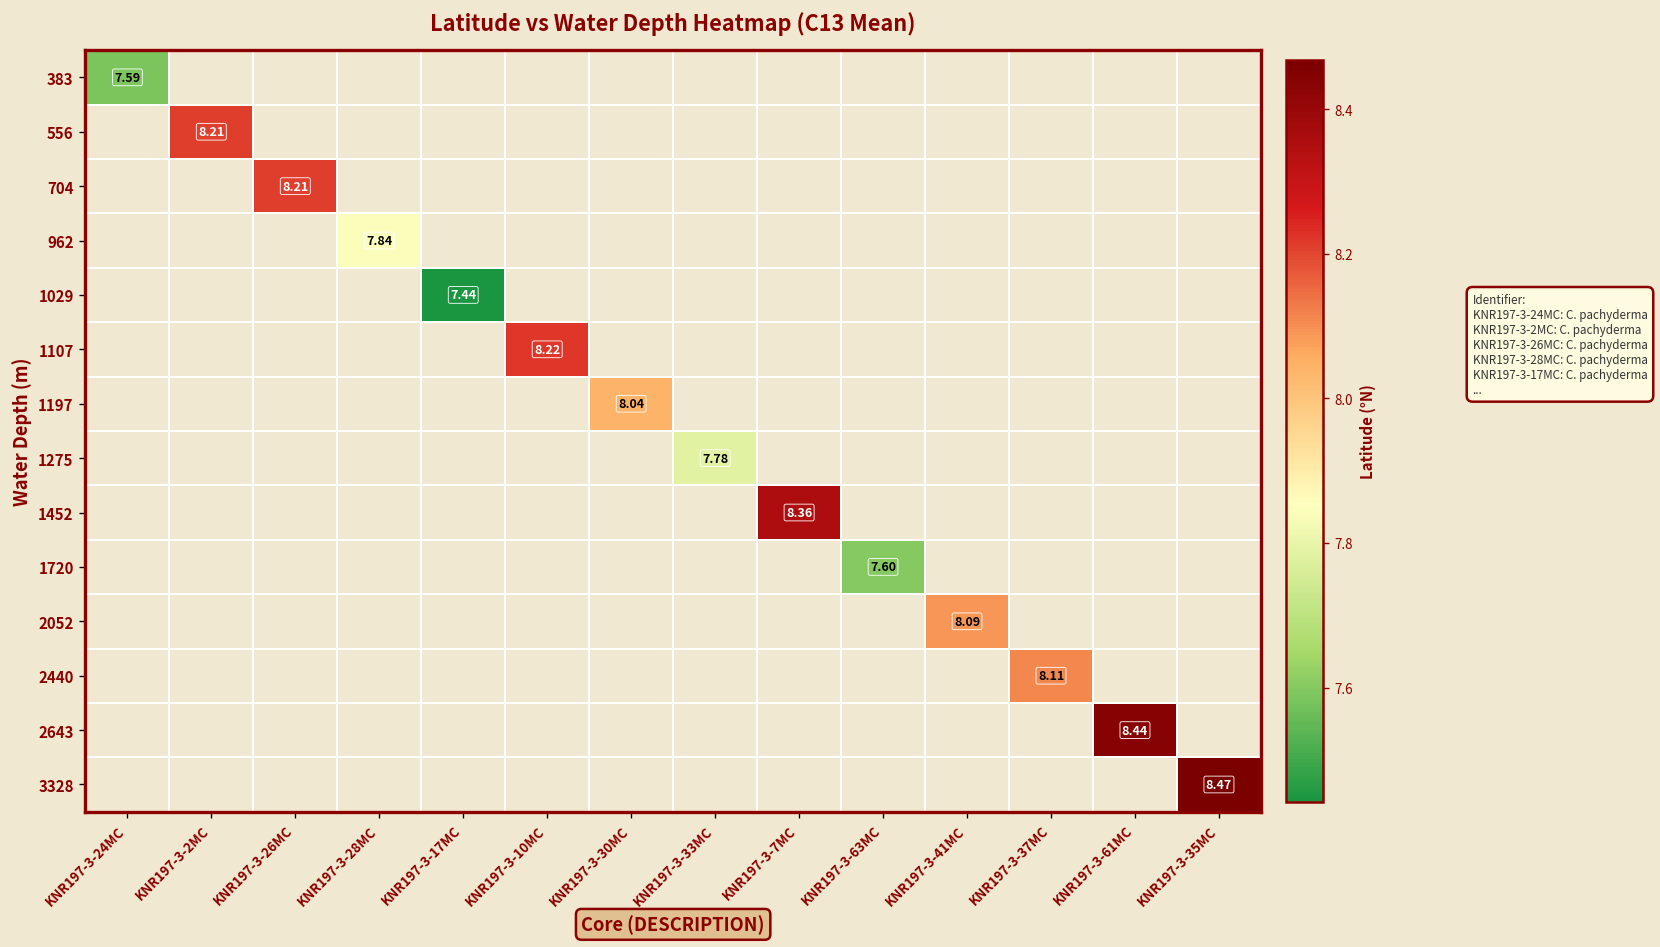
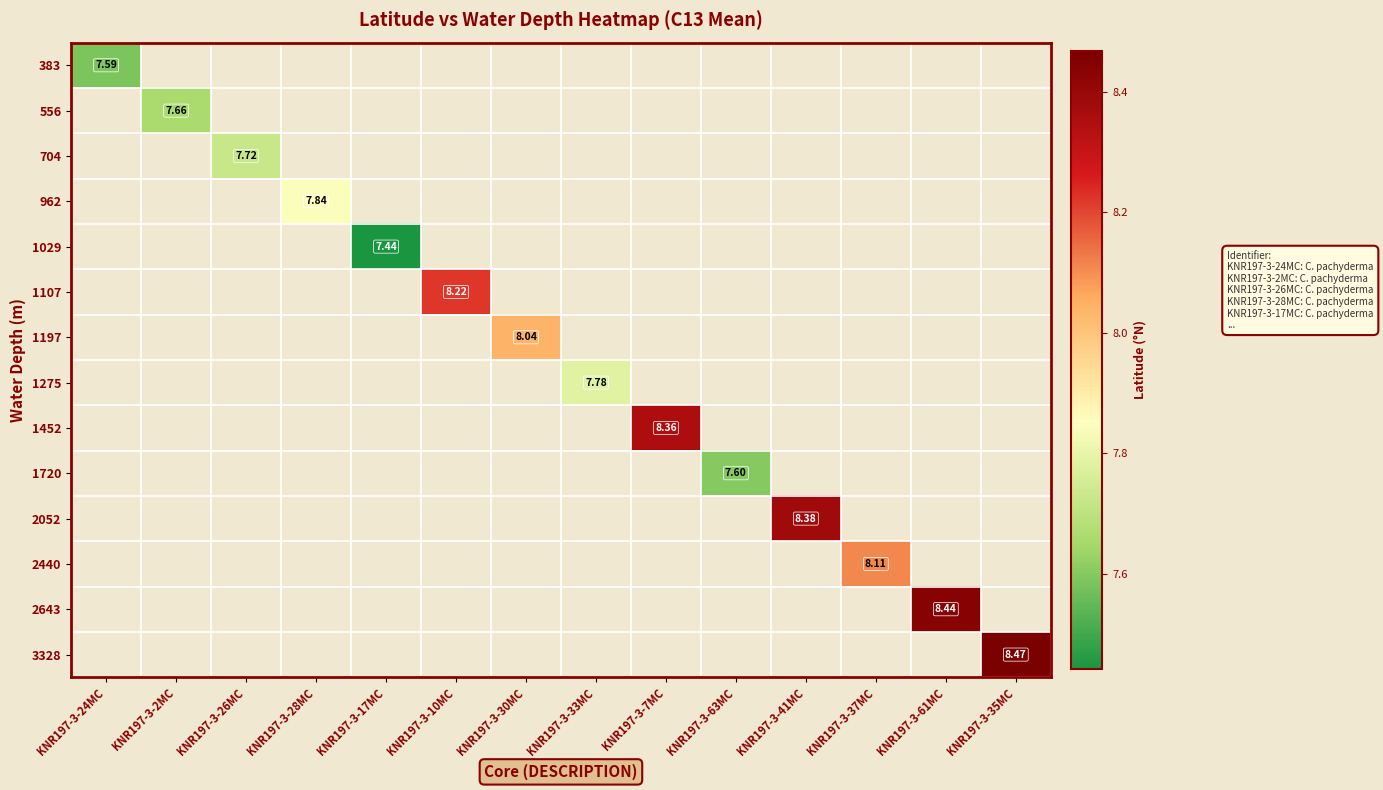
556, KNR197-3-2MC: 8.21 -> 7.66
704, KNR197-3-26MC: 8.21 -> 7.72
2052, KNR197-3-41MC: 8.09 -> 8.38
